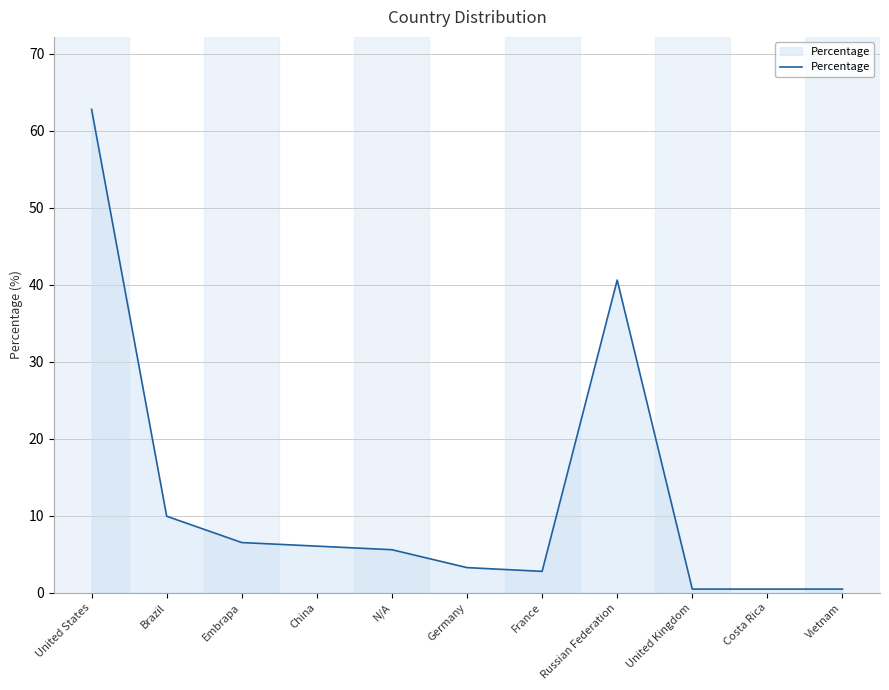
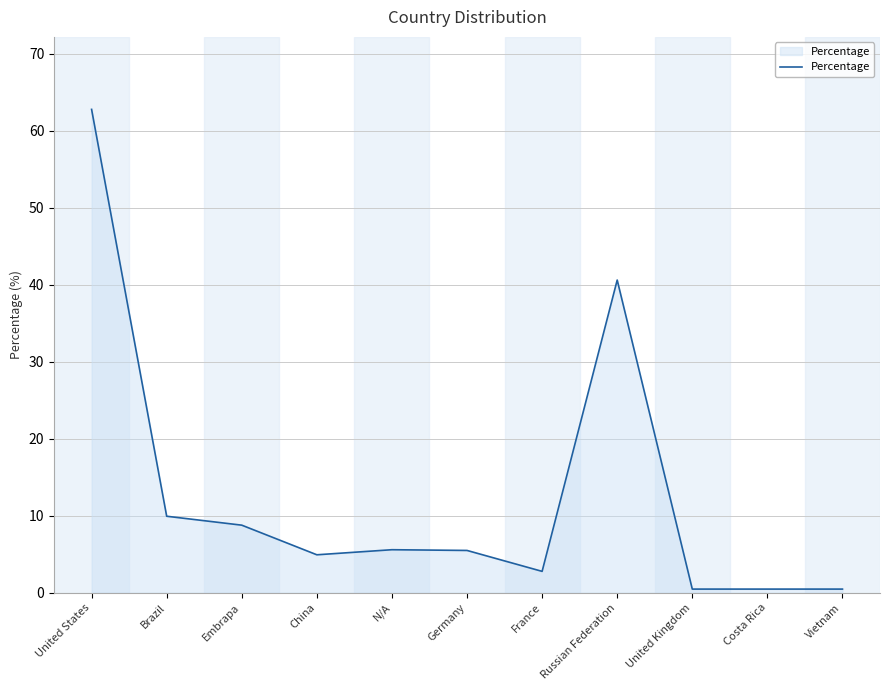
Embrapa: 7 -> 9
China: 6 -> 5
Germany: 3 -> 5
